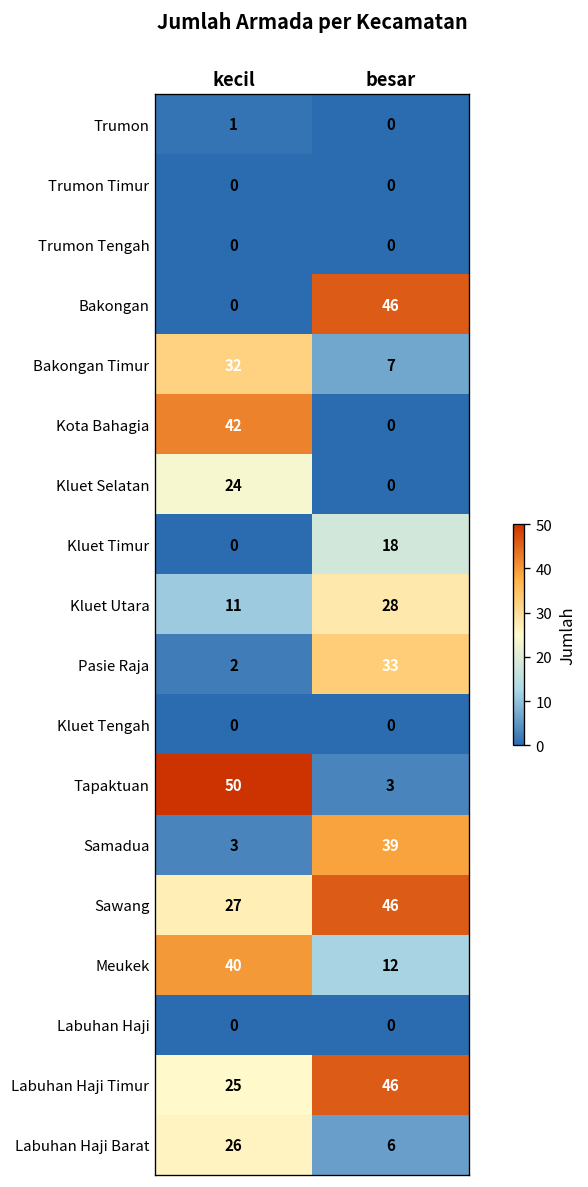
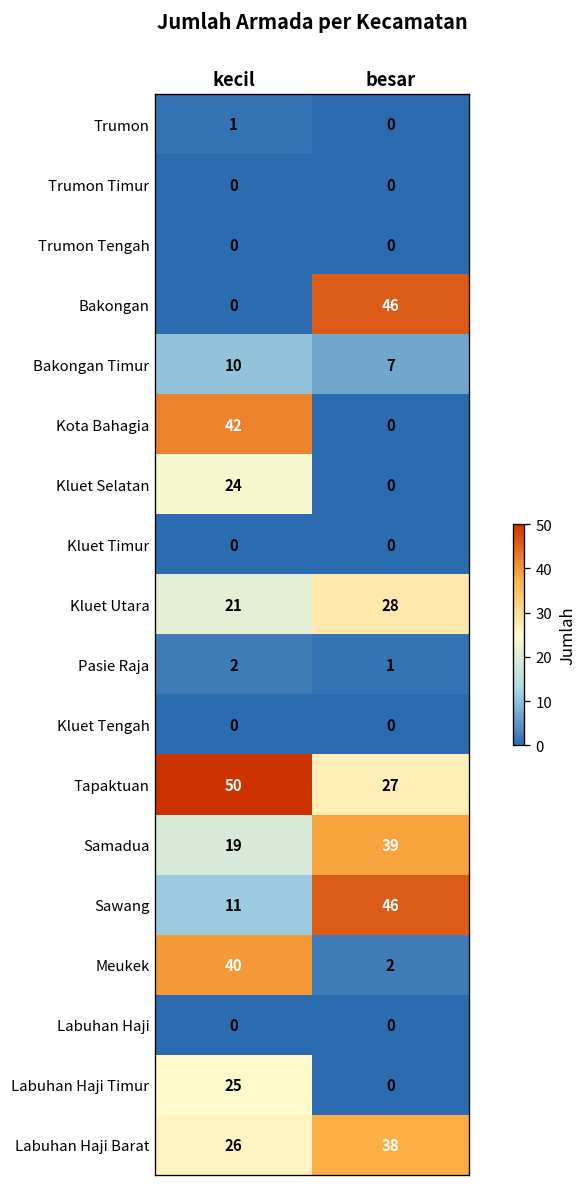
Bakongan Timur, kecil: 32 -> 10
Kluet Timur, besar: 18 -> 0
Kluet Utara, kecil: 11 -> 21
Pasie Raja, besar: 33 -> 1
Tapaktuan, besar: 3 -> 27
Samadua, kecil: 3 -> 19
Sawang, kecil: 27 -> 11
Meukek, besar: 12 -> 2
Labuhan Haji Timur, besar: 46 -> 0
Labuhan Haji Barat, besar: 6 -> 38
